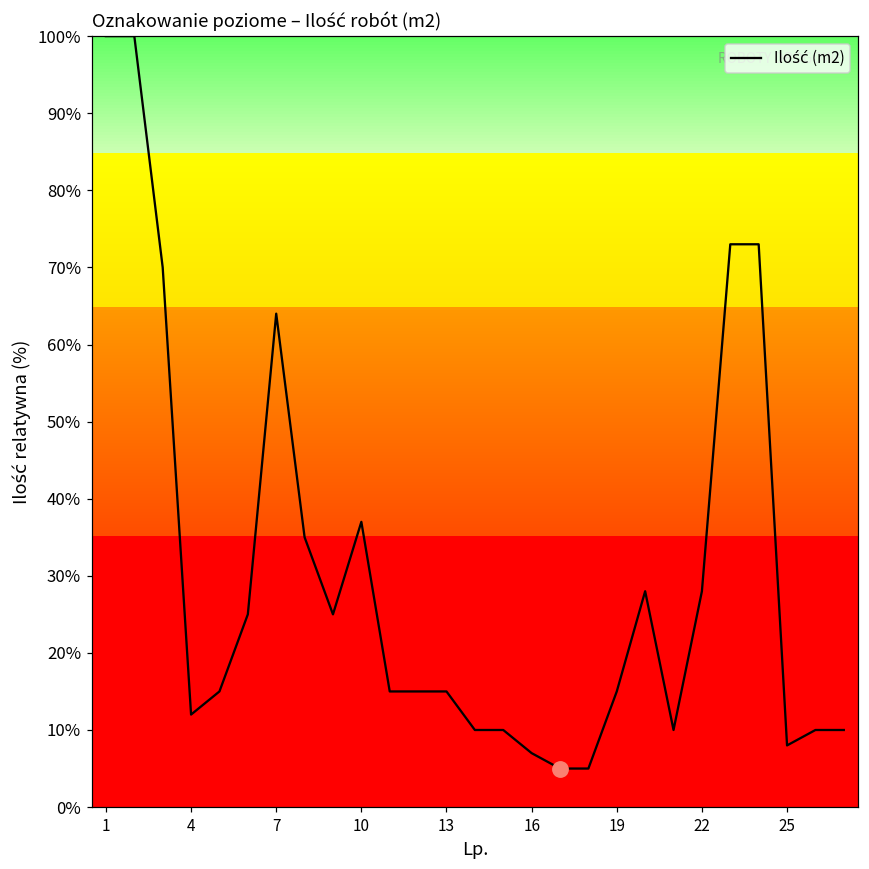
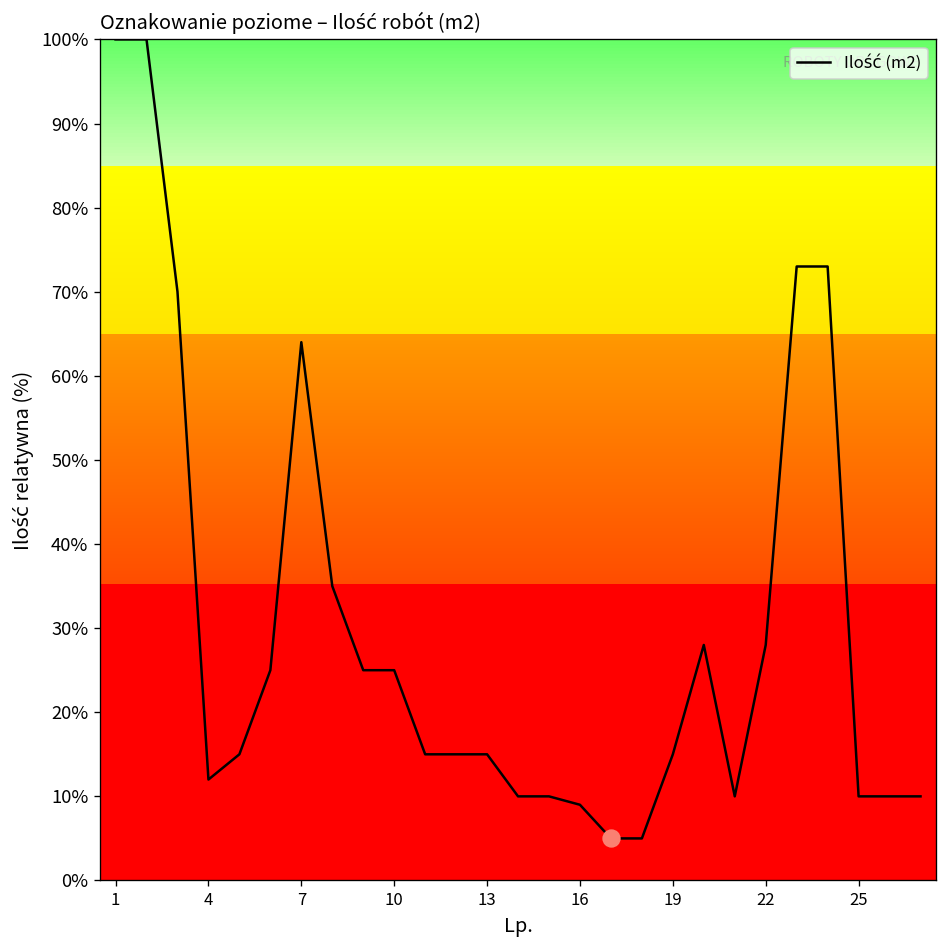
Ilość (m2), 10: 37% -> 25%
Ilość (m2), 16: 7% -> 9%
Ilość (m2), 25: 8% -> 10%
